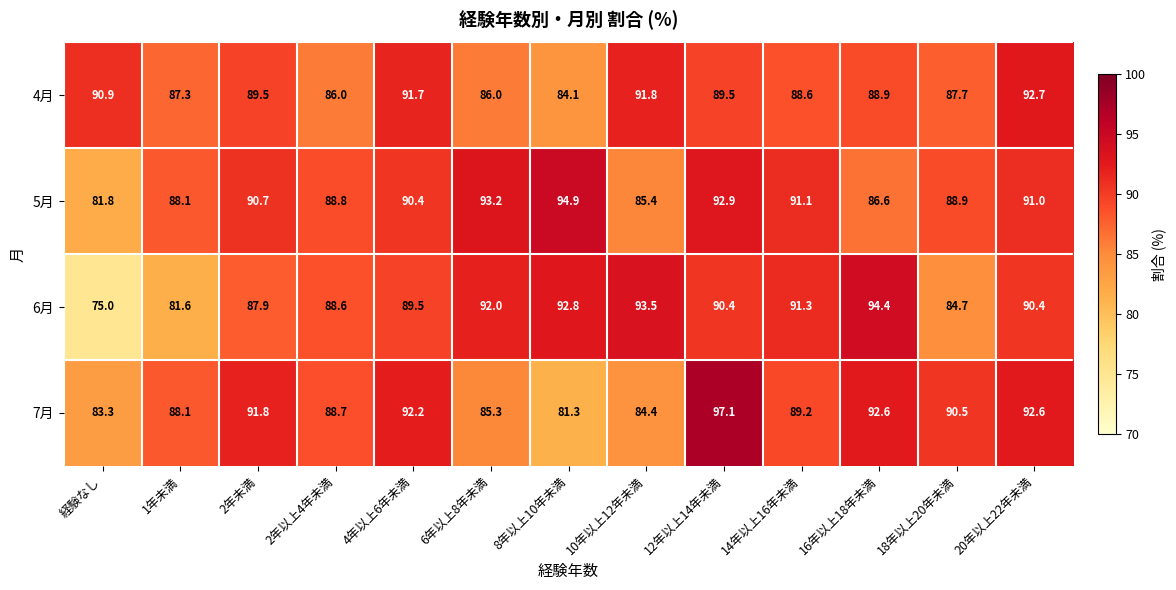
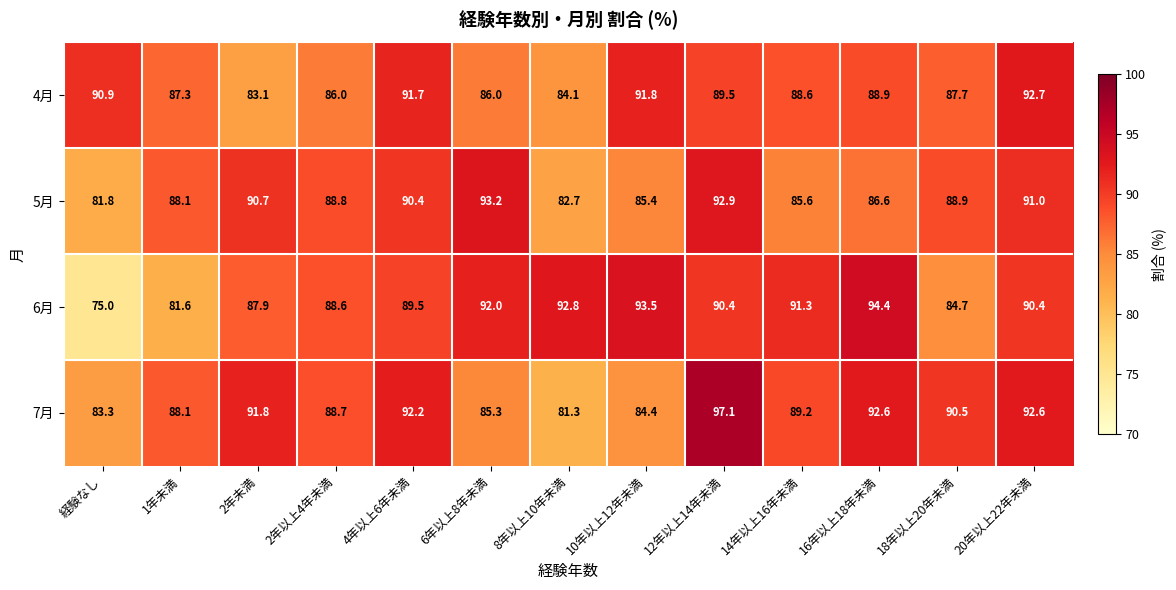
4月, 2年未満: 89.5 -> 83.1
5月, 8年以上10年未満: 94.9 -> 82.7
5月, 14年以上16年未満: 91.1 -> 85.6
